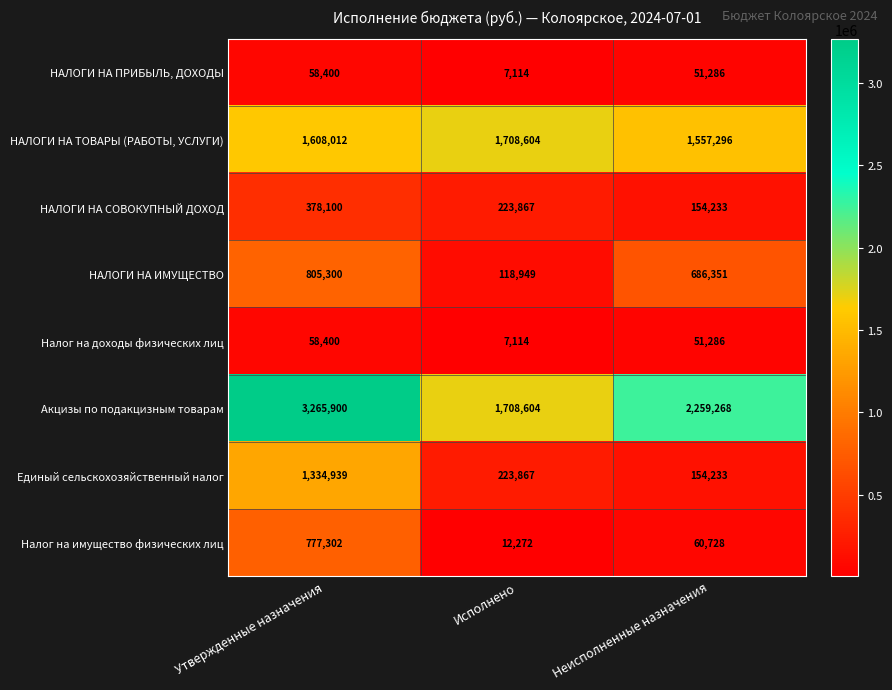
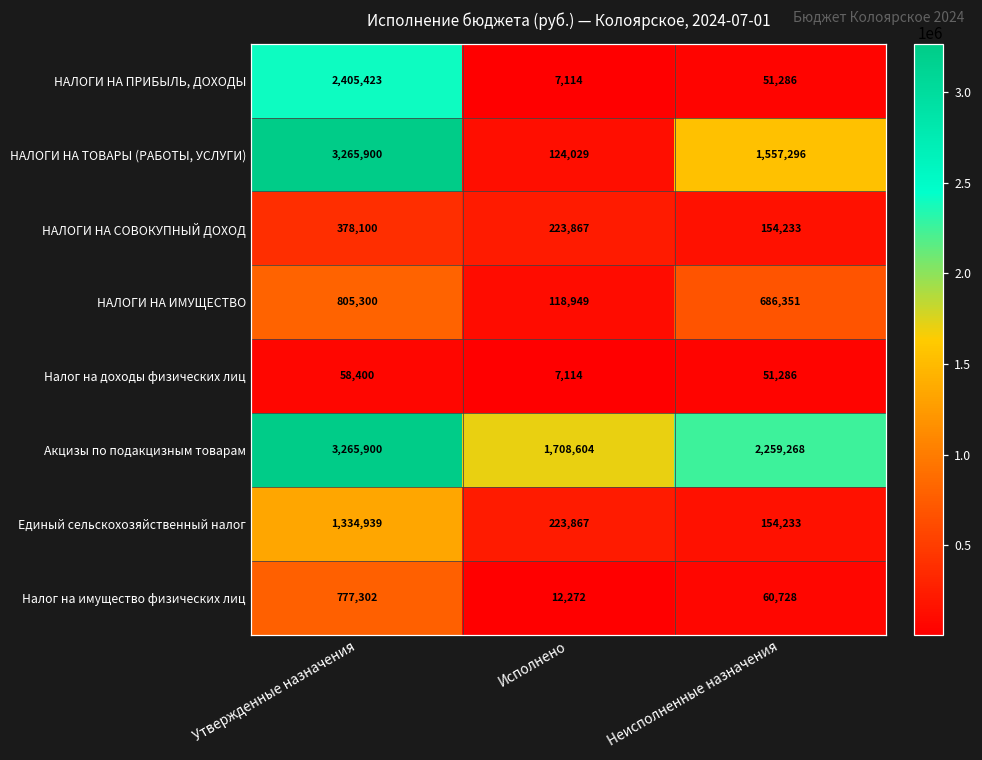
НАЛОГИ НА ПРИБЫЛЬ, ДОХОДЫ, Утвержденные назначения: 58,400 -> 2,405,423
НАЛОГИ НА ТОВАРЫ (РАБОТЫ, УСЛУГИ), Утвержденные назначения: 1,608,012 -> 3,265,900
НАЛОГИ НА ТОВАРЫ (РАБОТЫ, УСЛУГИ), Исполнено: 1,708,604 -> 124,029
